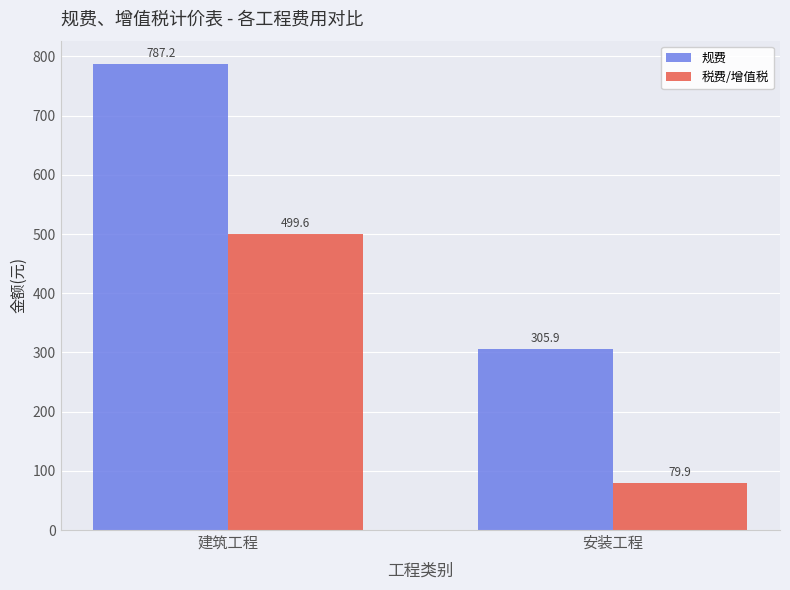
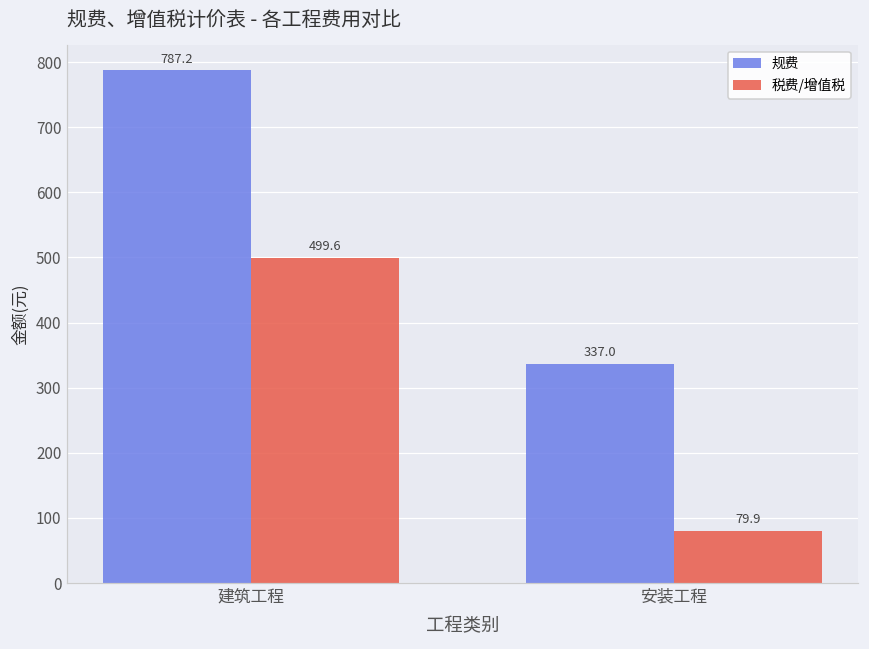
规费, 安装工程: 305.9 -> 337.0
